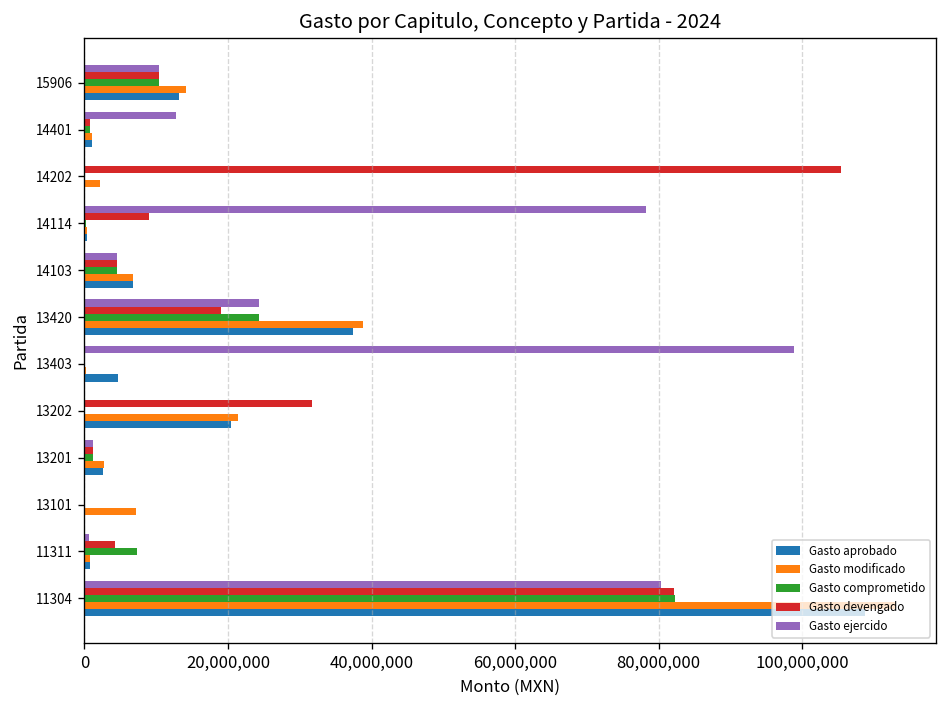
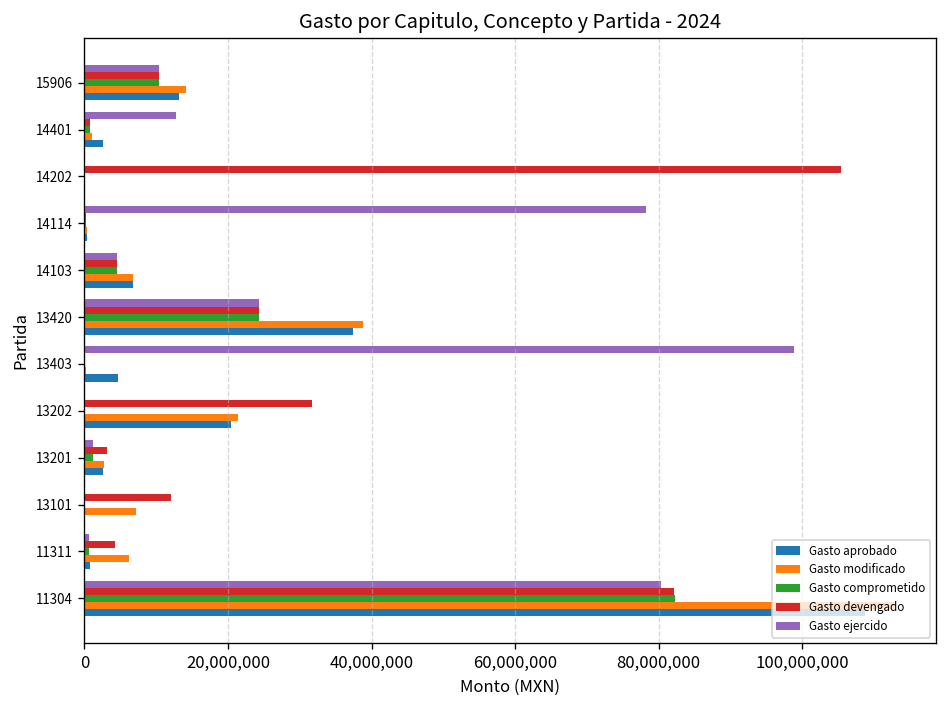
Gasto aprobado, 14401: 1,000,000 -> 3,000,000
Gasto modificado, 14202: 2,000,000 -> 0
Gasto devengado, 14114: 9,000,000 -> 0
Gasto devengado, 13420: 19,000,000 -> 24,000,000
Gasto devengado, 13201: 1,000,000 -> 3,000,000
Gasto devengado, 13101: 0 -> 12,000,000
Gasto comprometido, 11311: 7,000,000 -> 1,000,000
Gasto modificado, 11311: 1,000,000 -> 6,000,000
